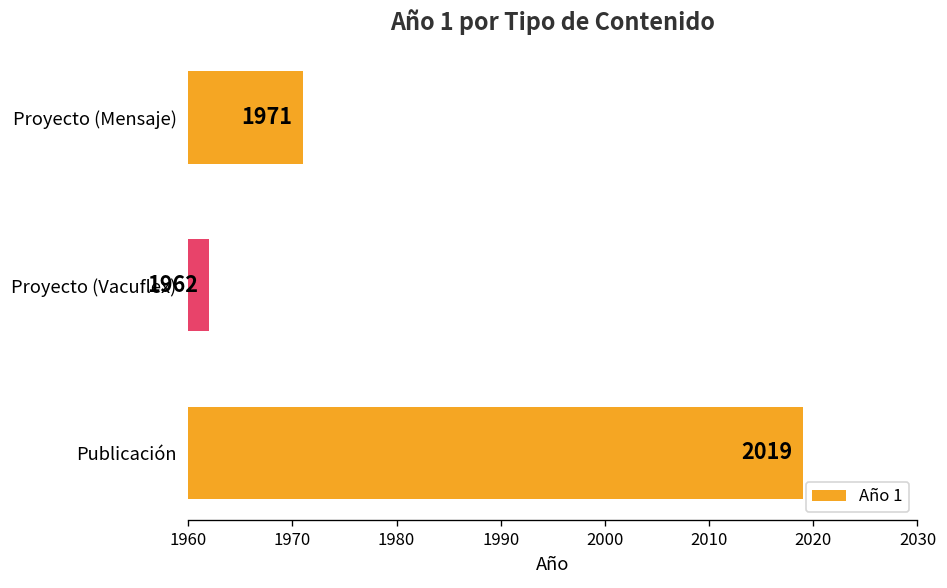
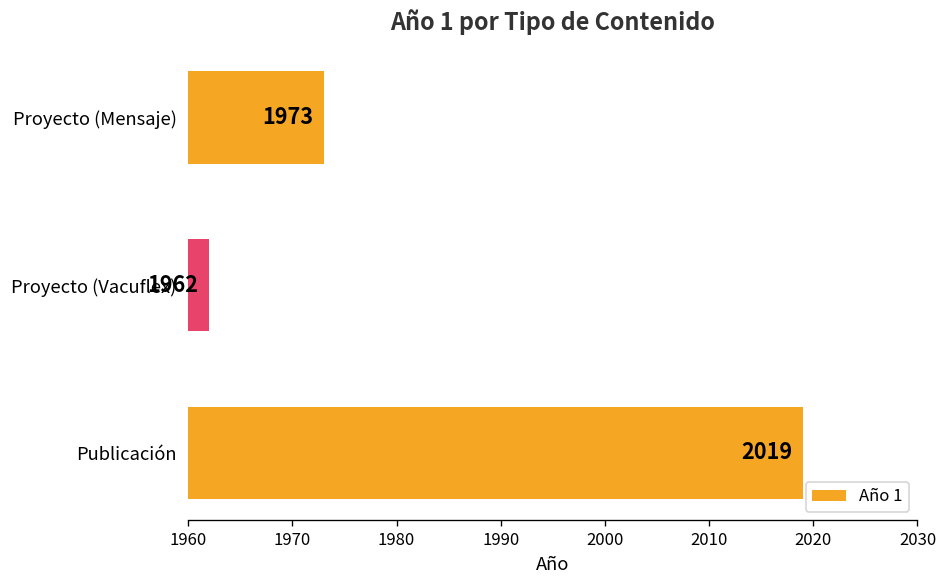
Proyecto (Mensaje): 1971 -> 1973
